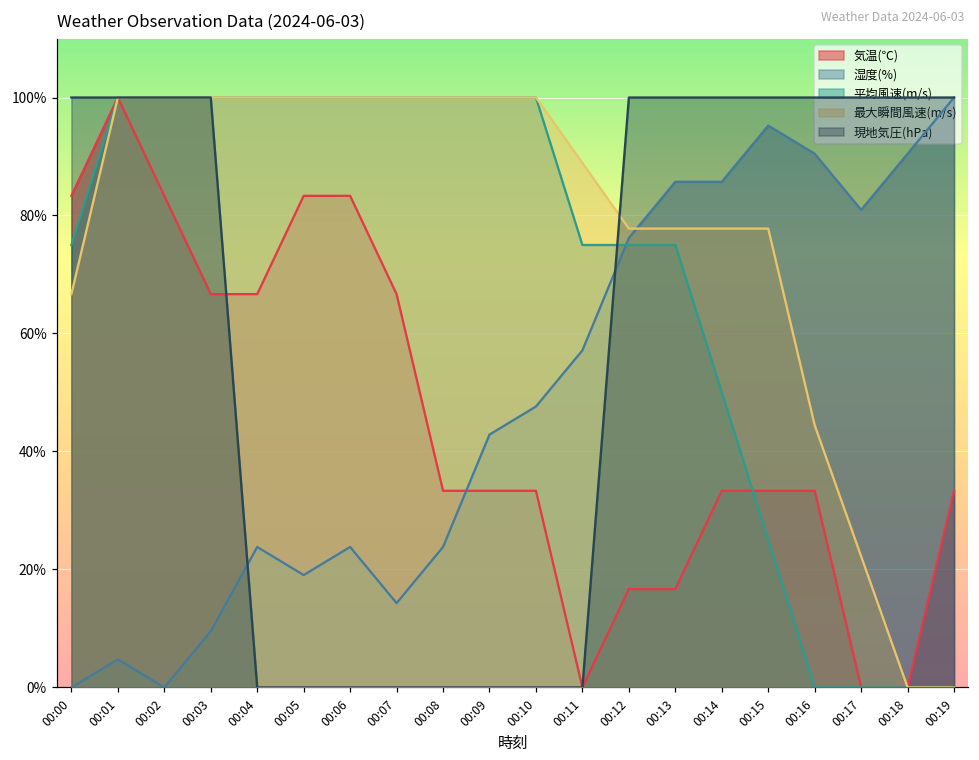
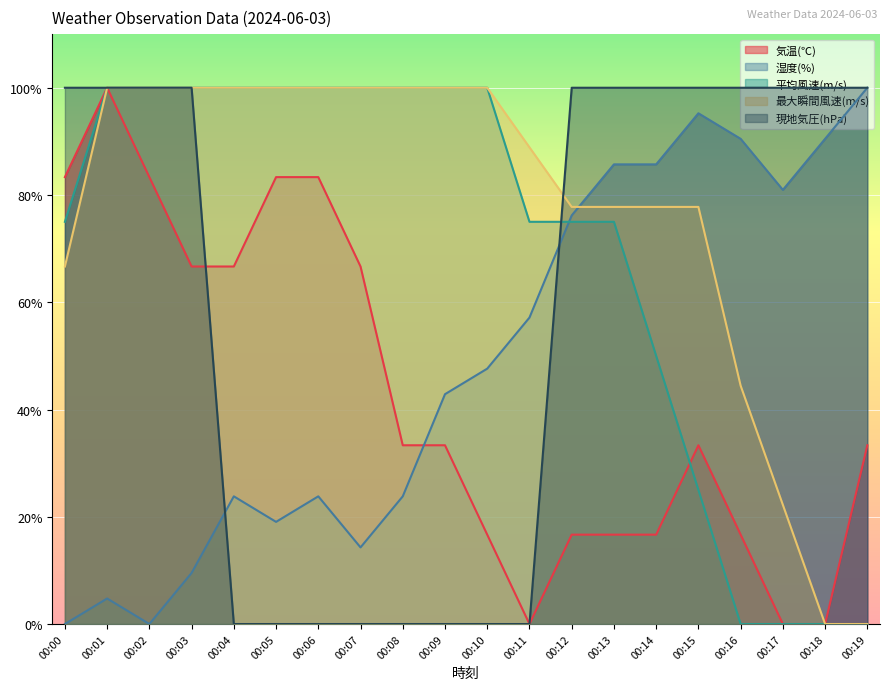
気温(℃), 00:10: 33% -> 17%
気温(℃), 00:14: 33% -> 17%
気温(℃), 00:16: 33% -> 17%
